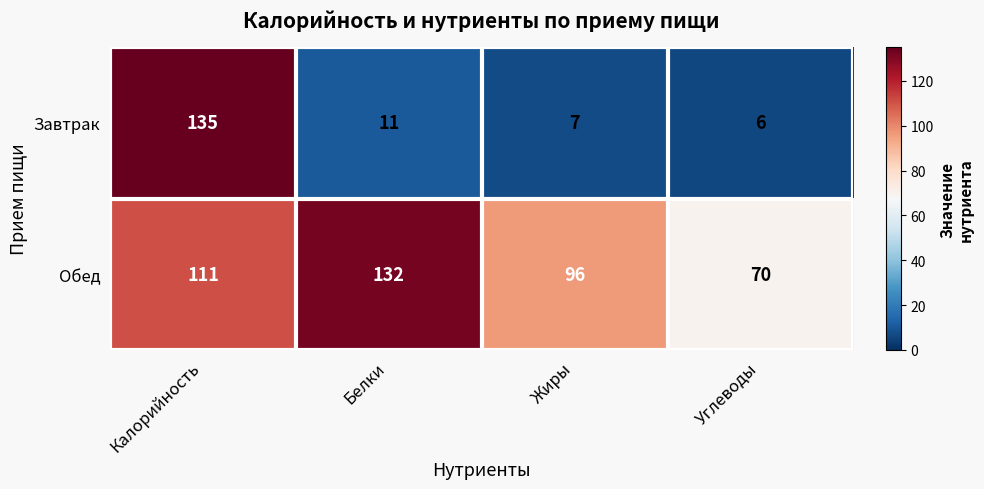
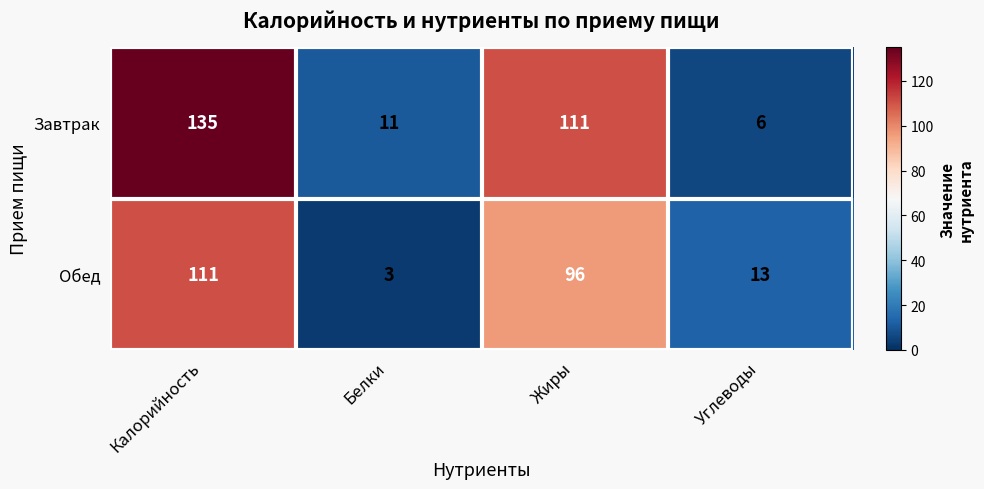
Завтрак, Жиры: 7 -> 111
Обед, Белки: 132 -> 3
Обед, Углеводы: 70 -> 13
